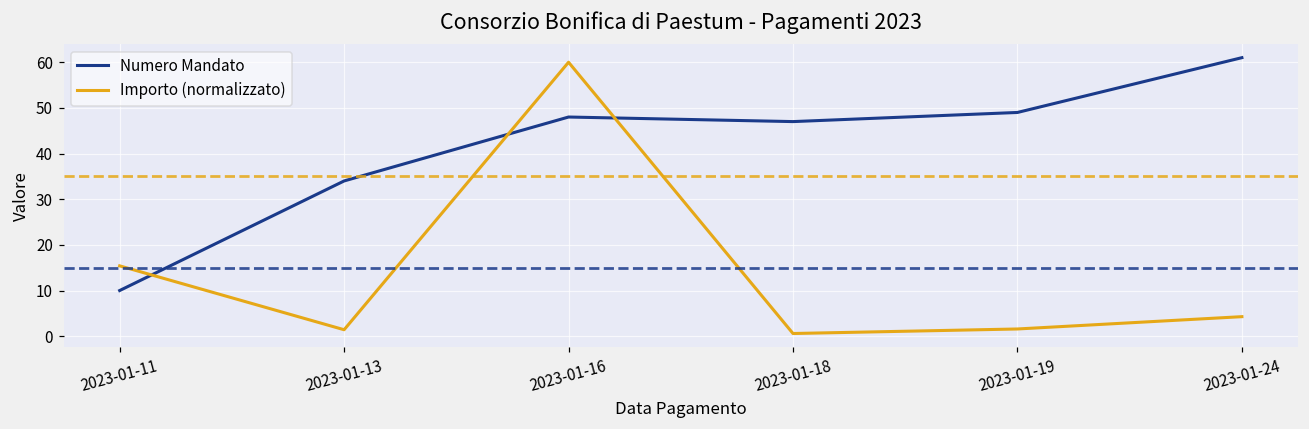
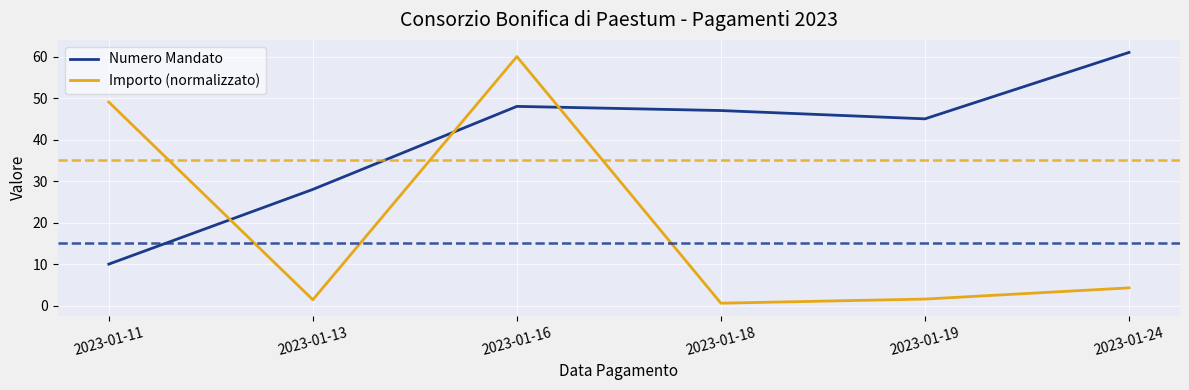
Importo (normalizzato), 2023-01-11: 15 -> 49
Numero Mandato, 2023-01-13: 34 -> 28
Numero Mandato, 2023-01-19: 49 -> 45
